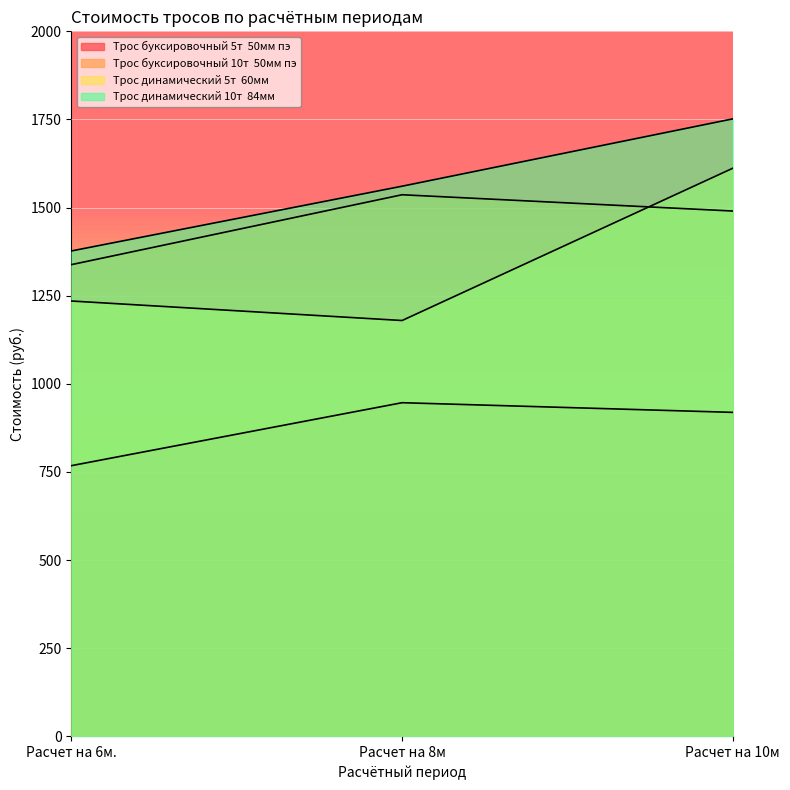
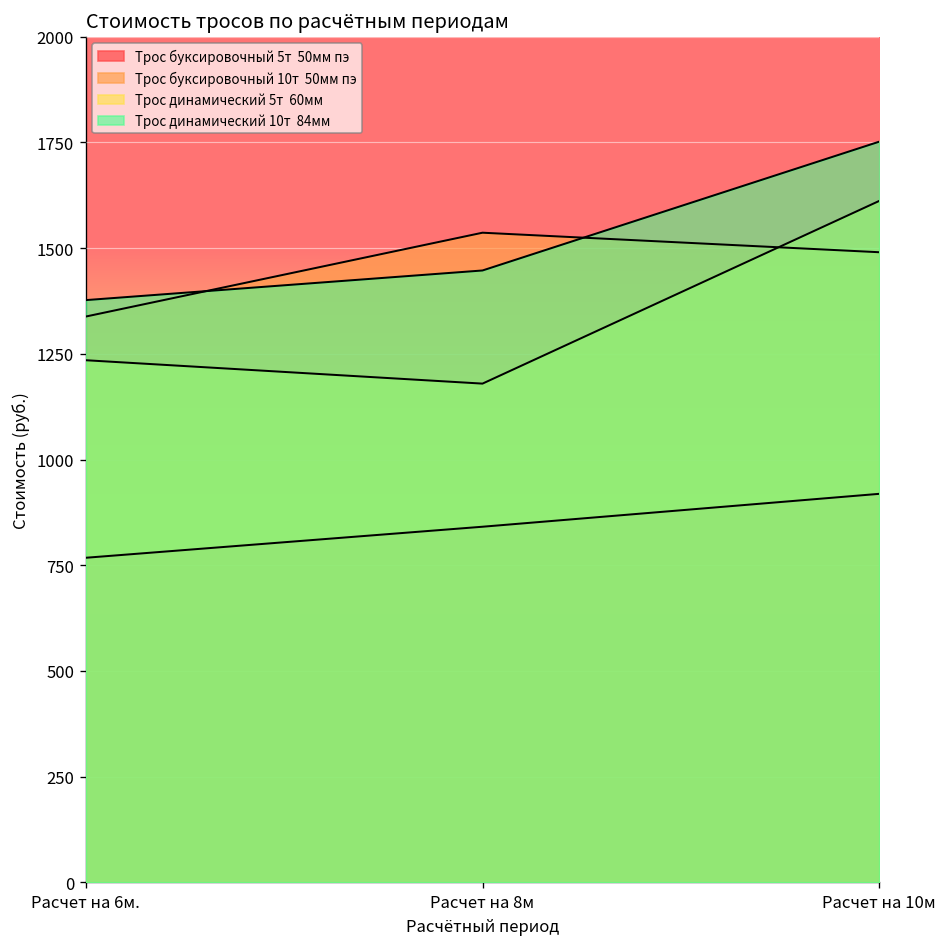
Трос буксировочный 5т 50мм пэ, Расчет на 8м: 950 -> 840
Трос динамический 10т 84мм, Расчет на 8м: 1560 -> 1450
